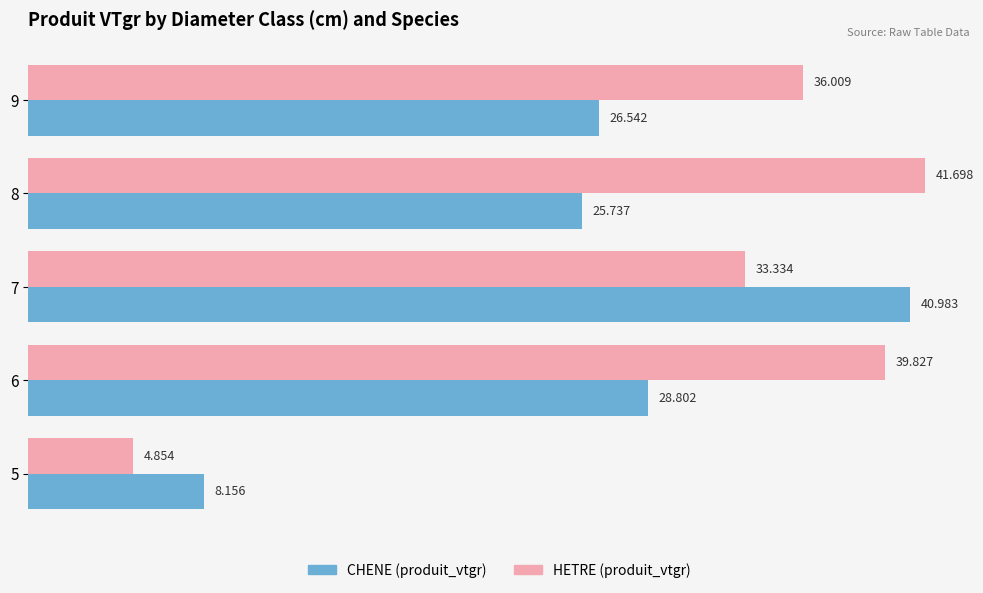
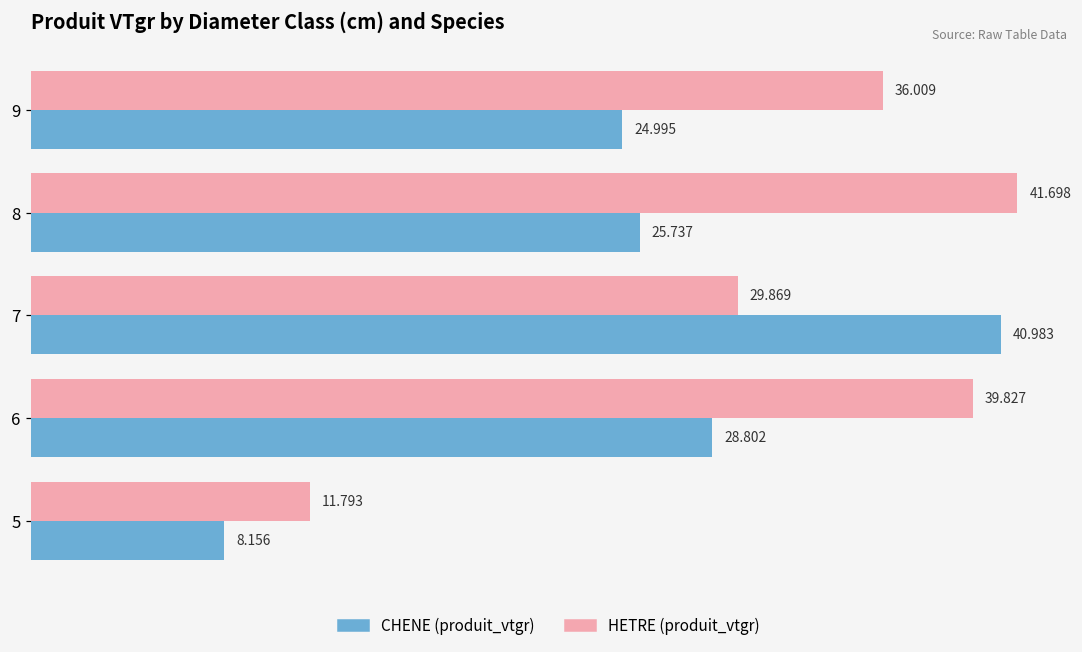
CHENE (produit_vtgr), 9: 26.542 -> 24.995
HETRE (produit_vtgr), 7: 33.334 -> 29.869
HETRE (produit_vtgr), 5: 4.854 -> 11.793
